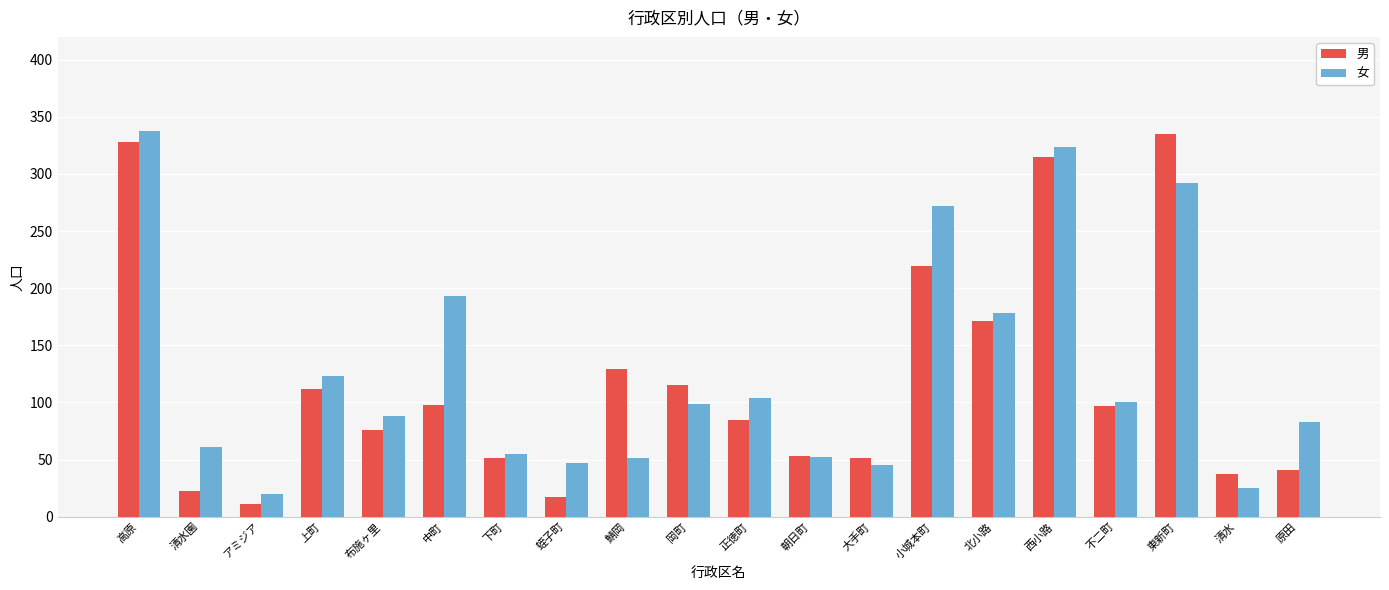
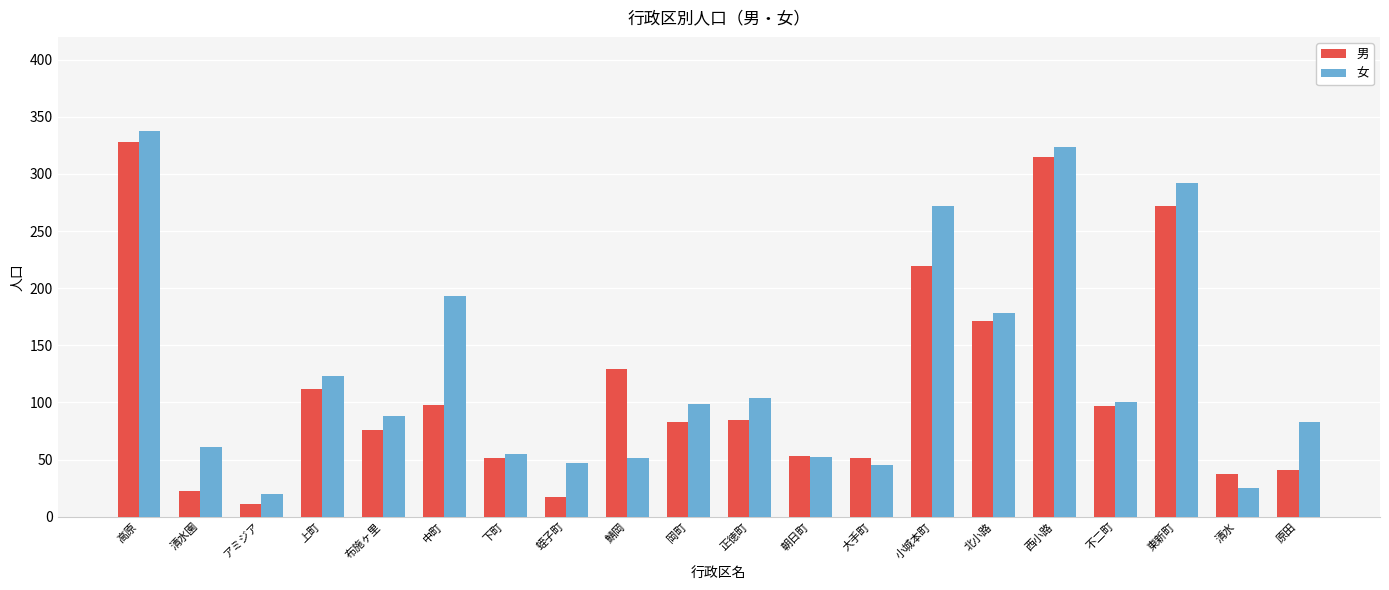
男, 岡町: 115 -> 83
男, 東新町: 335 -> 272
